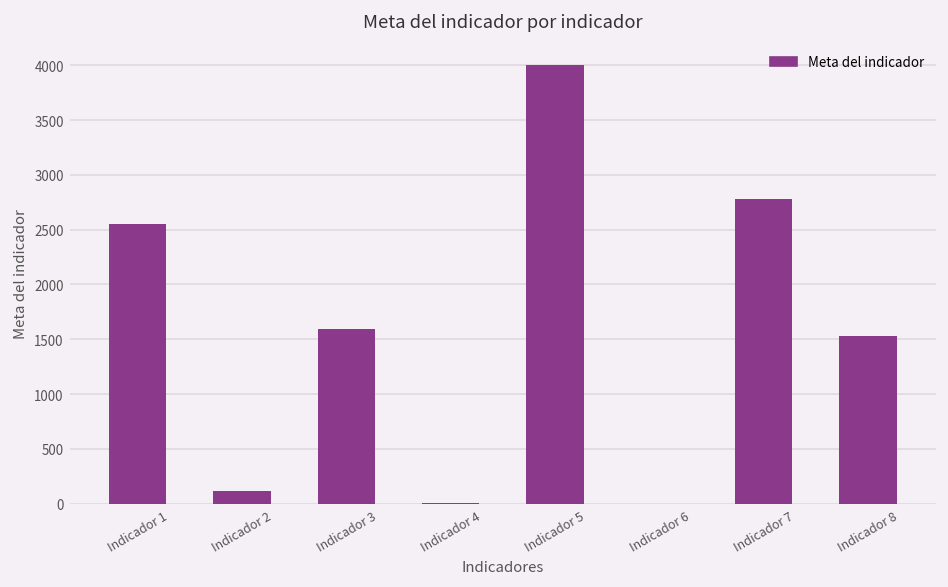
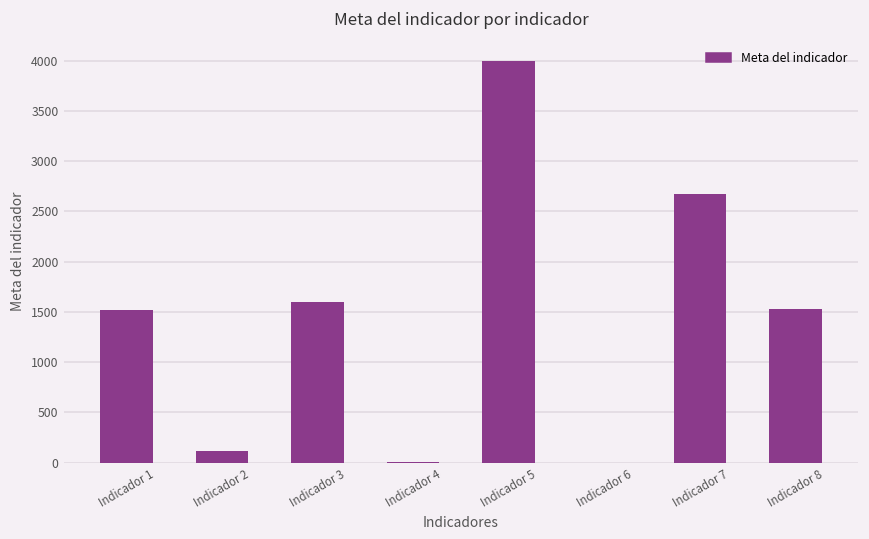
Indicador 1: 2500 -> 1500
Indicador 7: 2800 -> 2700
